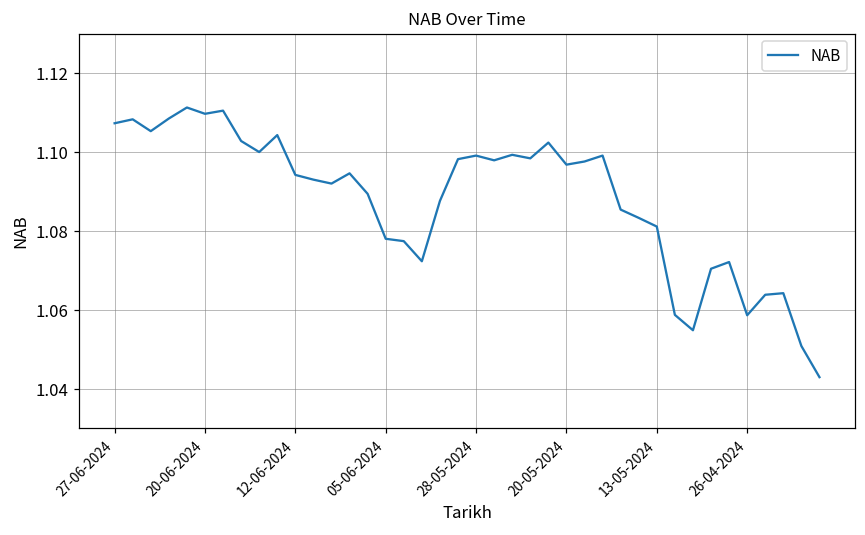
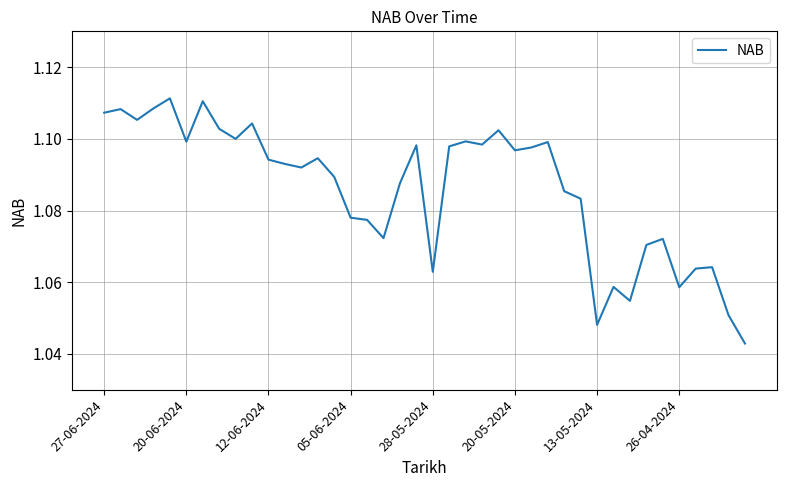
20-06-2024: 1.110 -> 1.099
28-05-2024: 1.099 -> 1.063
13-05-2024: 1.081 -> 1.048
